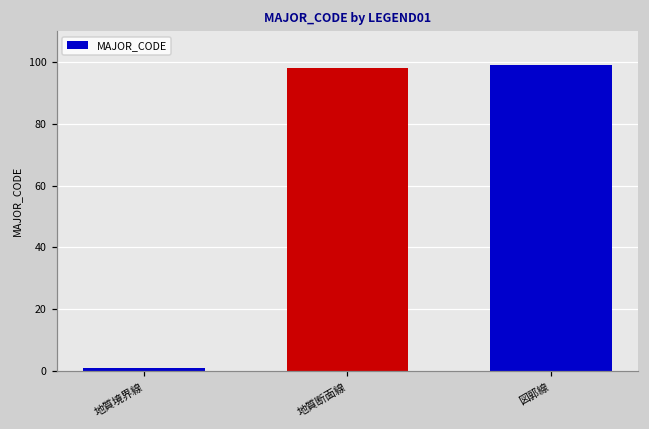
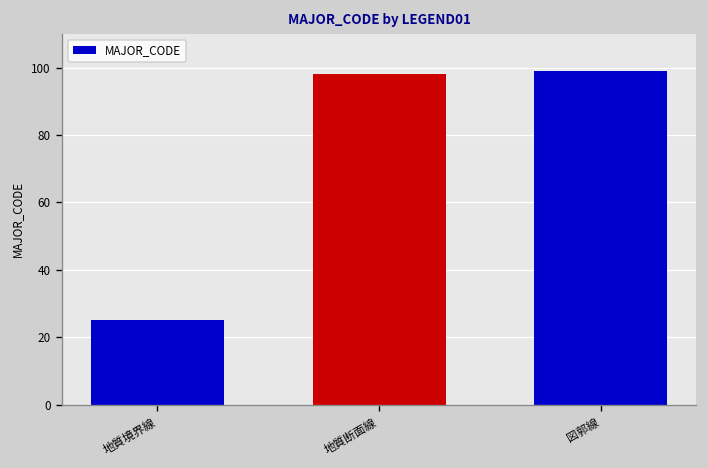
地質境界線: 1 -> 25
